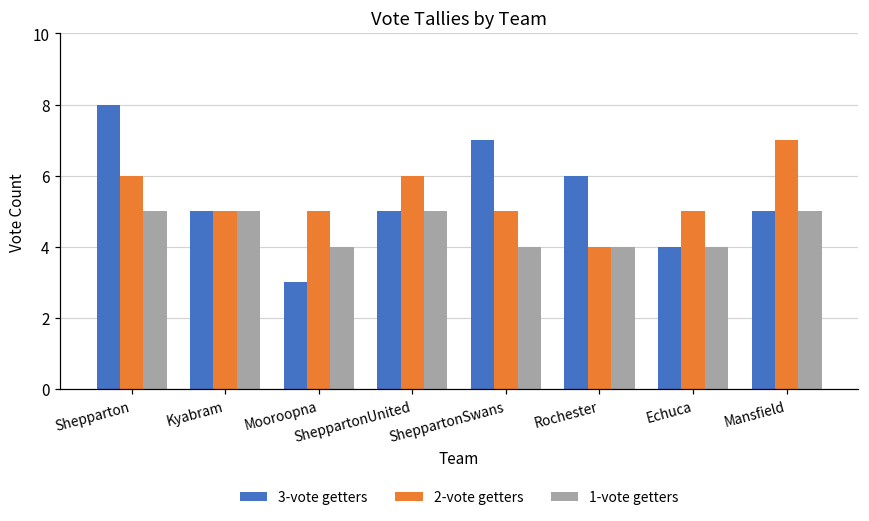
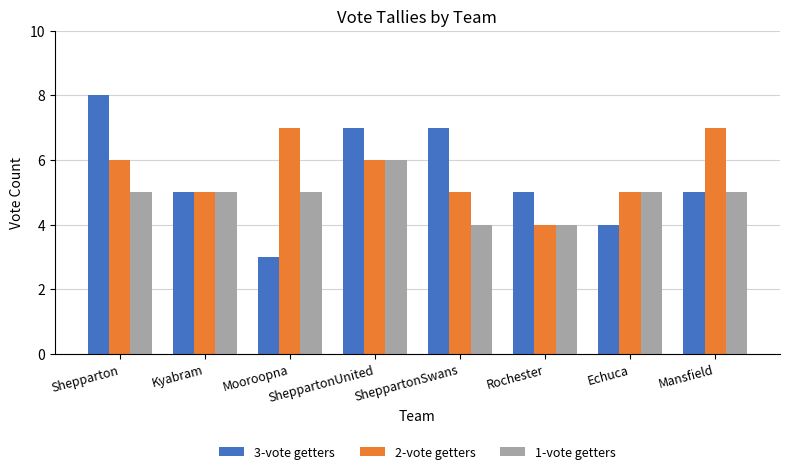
2-vote getters, Mooroopna: 5 -> 7
1-vote getters, Mooroopna: 4 -> 5
3-vote getters, SheppartonUnited: 5 -> 7
1-vote getters, SheppartonUnited: 5 -> 6
3-vote getters, Rochester: 6 -> 5
1-vote getters, Echuca: 4 -> 5
